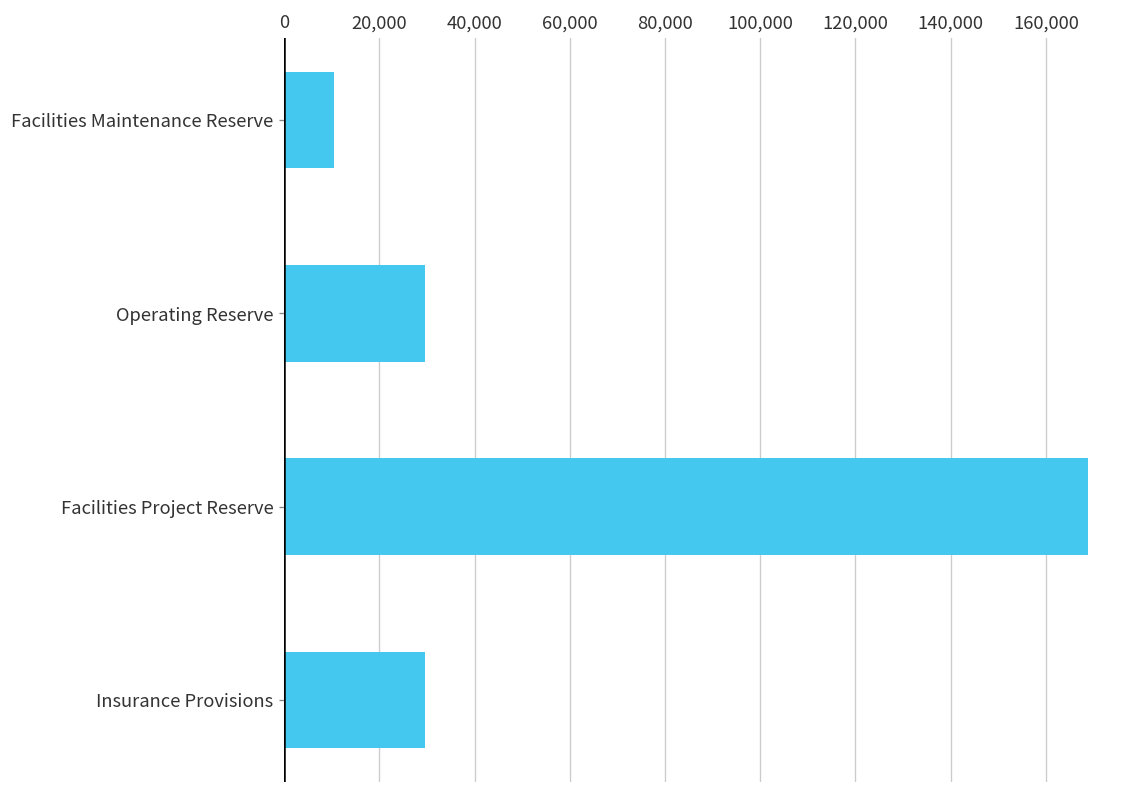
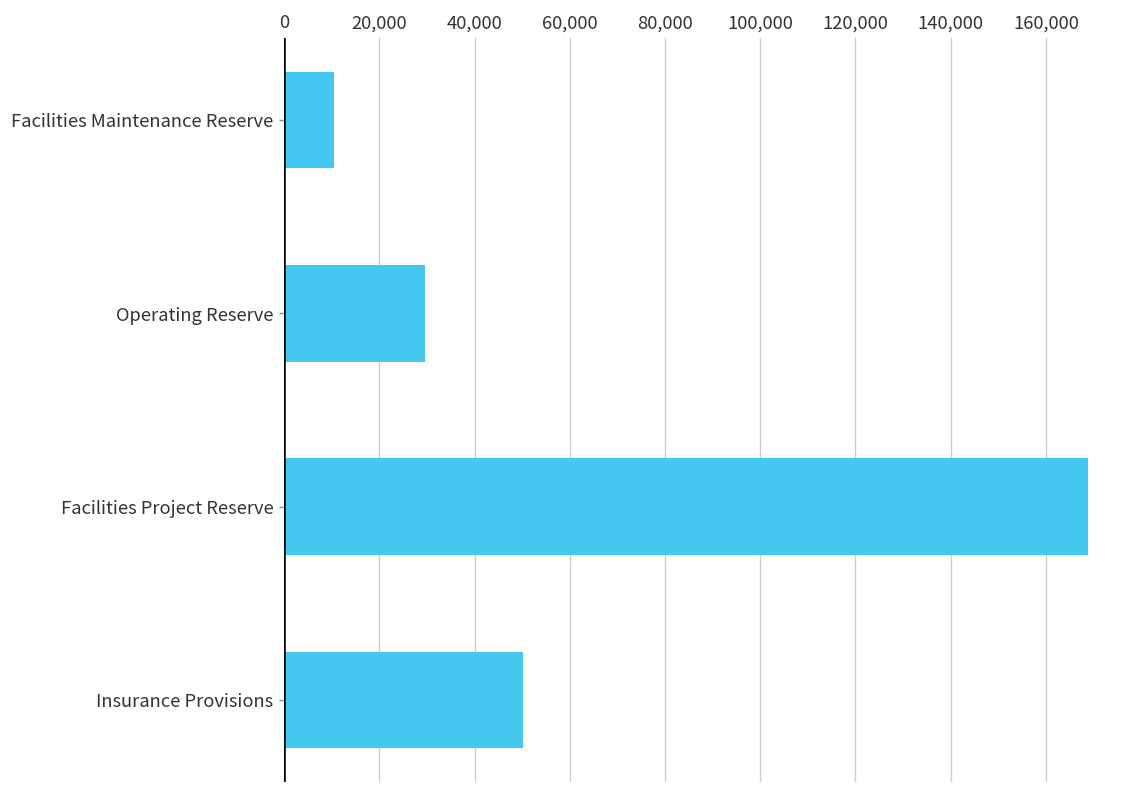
Insurance Provisions: 30,000 -> 50,000
